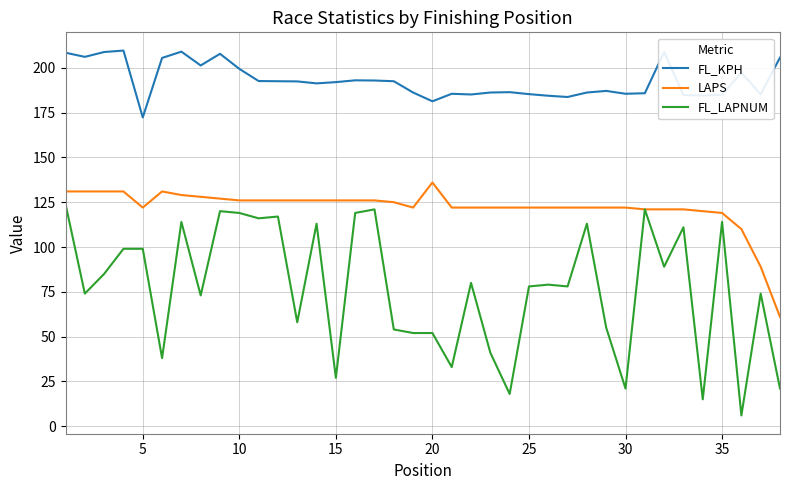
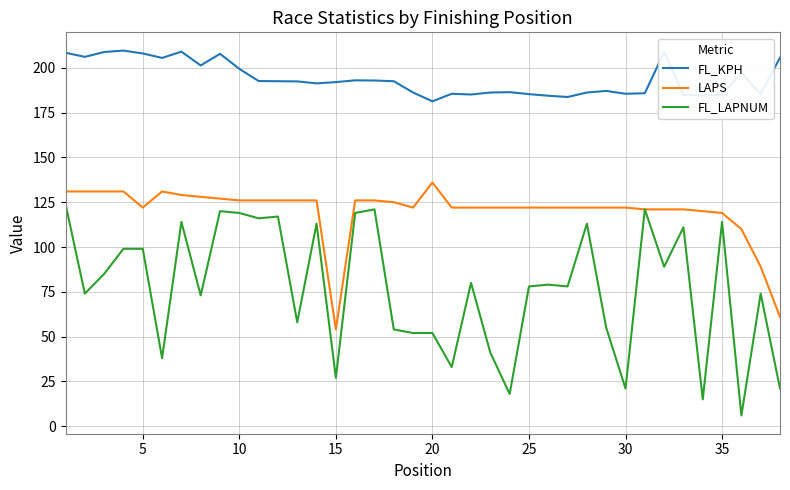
FL_KPH, 5: 172 -> 208
LAPS, 15: 126 -> 54
